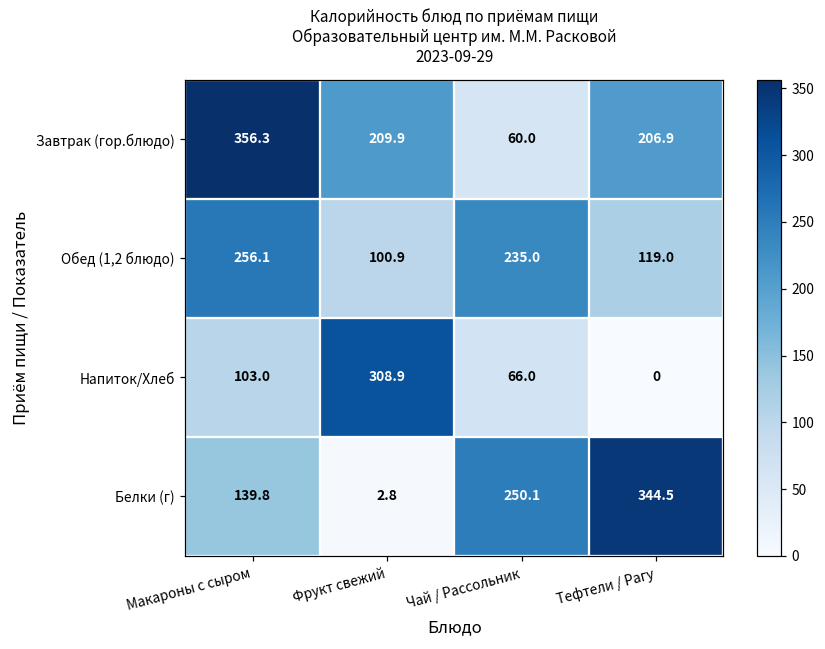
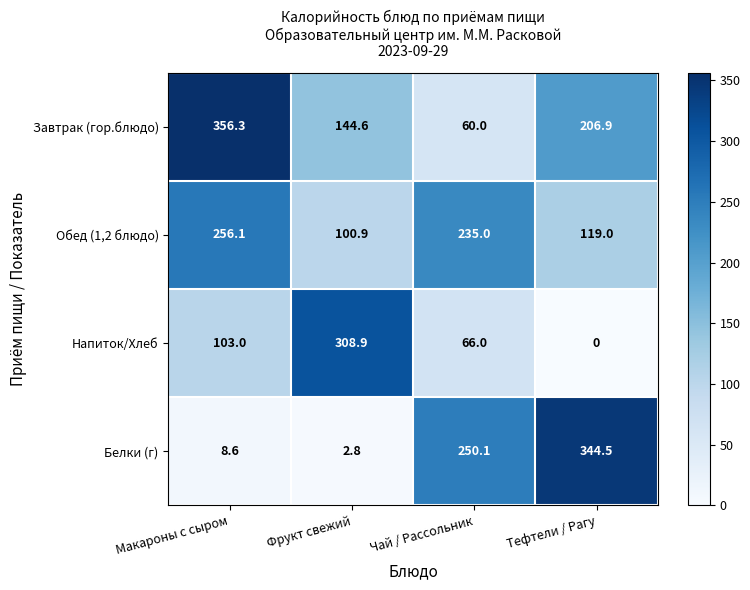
Завтрак (гор.блюдо), Фрукт свежий: 209.9 -> 144.6
Белки (г), Макароны с сыром: 139.8 -> 8.6
